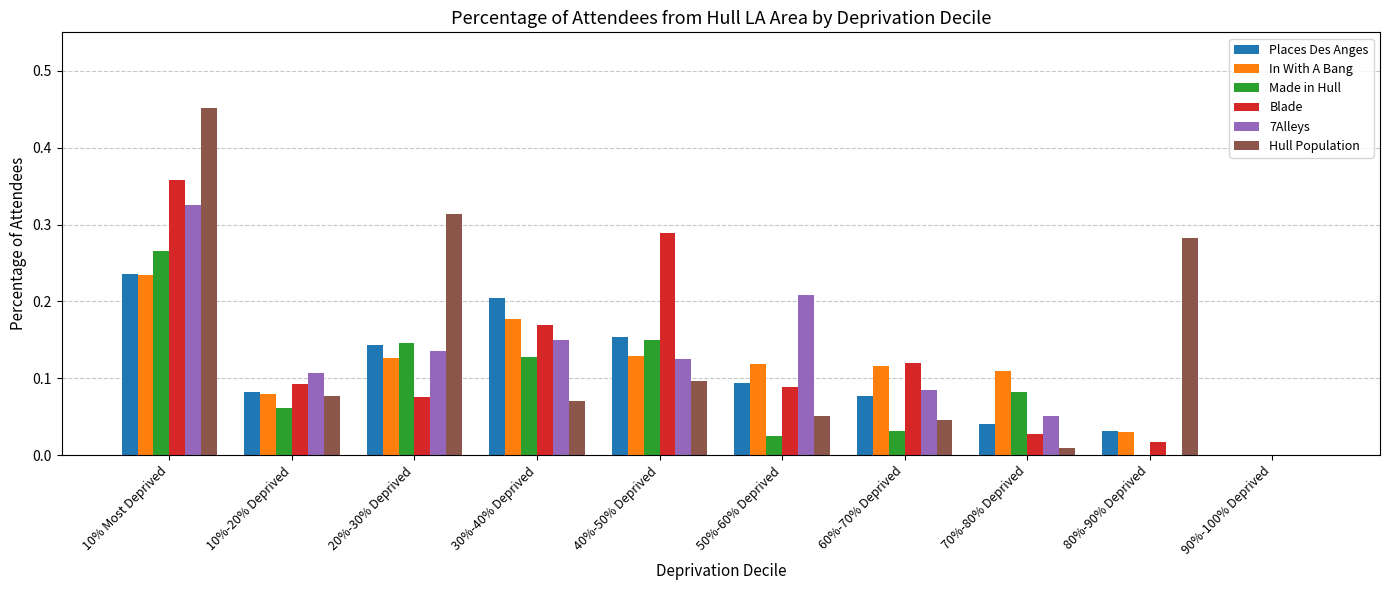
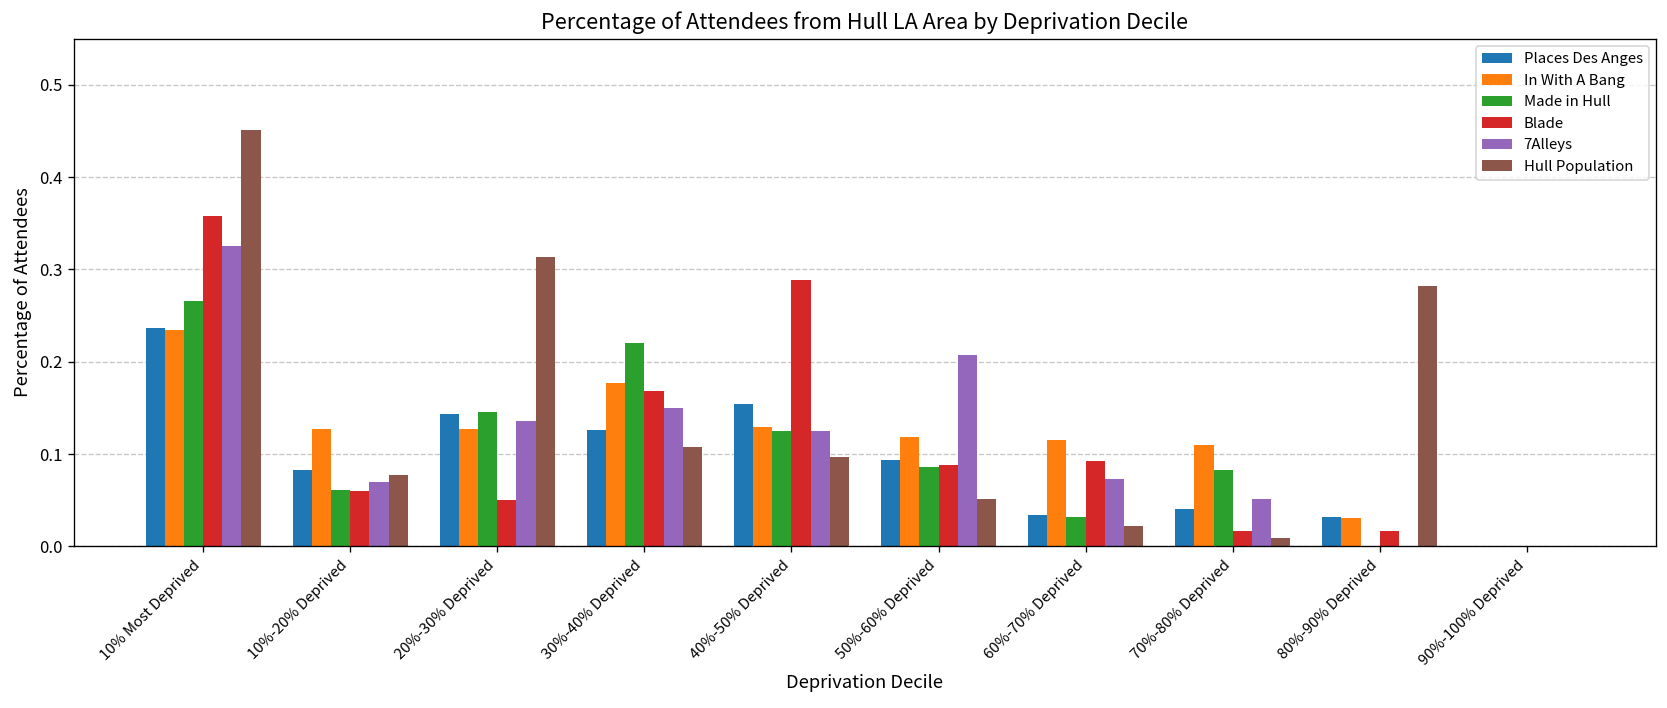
In With A Bang, 10%-20% Deprived: 0.08 -> 0.13
Blade, 10%-20% Deprived: 0.09 -> 0.06
7Alleys, 10%-20% Deprived: 0.11 -> 0.07
Blade, 20%-30% Deprived: 0.08 -> 0.05
Places Des Anges, 30%-40% Deprived: 0.20 -> 0.13
Made in Hull, 30%-40% Deprived: 0.13 -> 0.22
Hull Population, 30%-40% Deprived: 0.07 -> 0.11
Made in Hull, 40%-50% Deprived: 0.15 -> 0.13
Made in Hull, 50%-60% Deprived: 0.02 -> 0.09
Places Des Anges, 60%-70% Deprived: 0.08 -> 0.03
Blade, 60%-70% Deprived: 0.12 -> 0.09
7Alleys, 60%-70% Deprived: 0.08 -> 0.07
Hull Population, 60%-70% Deprived: 0.05 -> 0.02
Blade, 70%-80% Deprived: 0.03 -> 0.02
